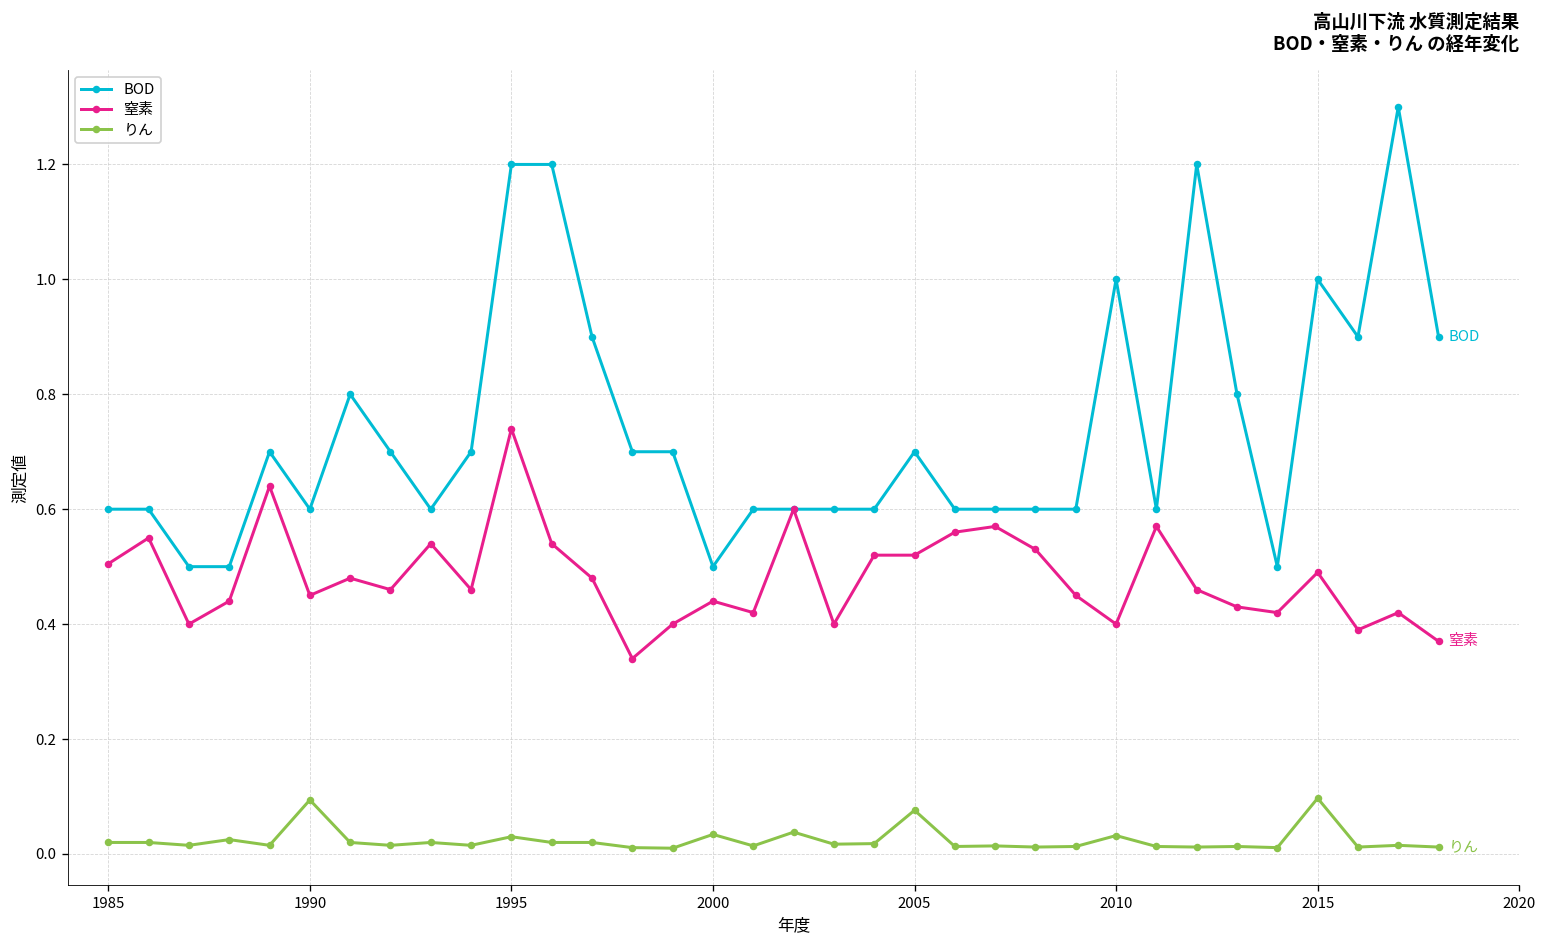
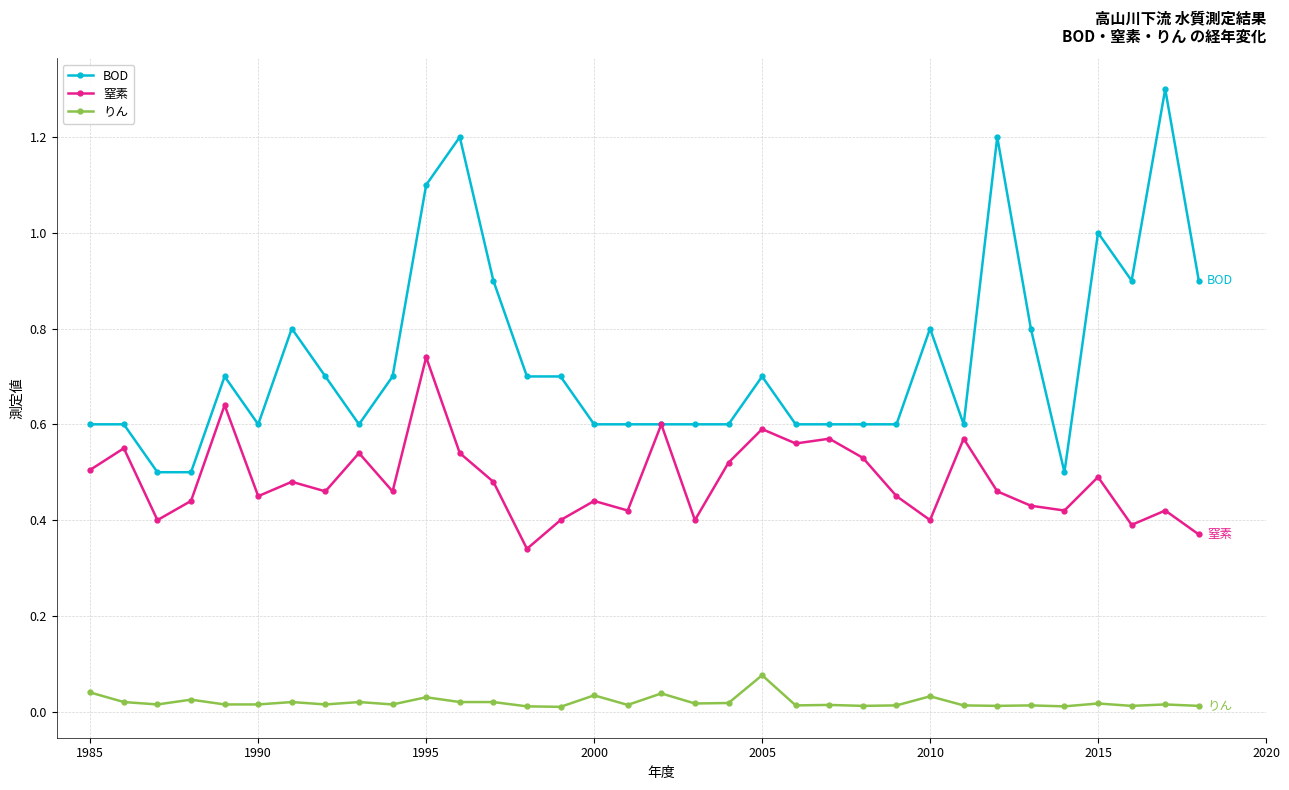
りん, 1985: 0.02 -> 0.04
りん, 1990: 0.09 -> 0.02
BOD, 1995: 1.2 -> 1.1
BOD, 2000: 0.5 -> 0.6
窒素, 2005: 0.52 -> 0.59
BOD, 2010: 1.0 -> 0.8
りん, 2015: 0.10 -> 0.02
